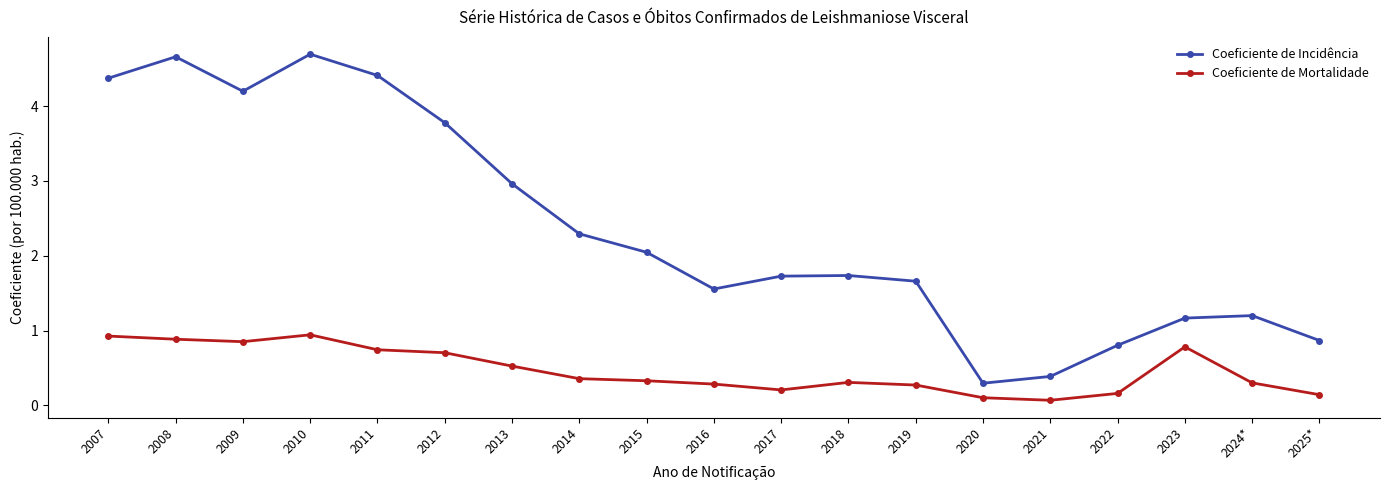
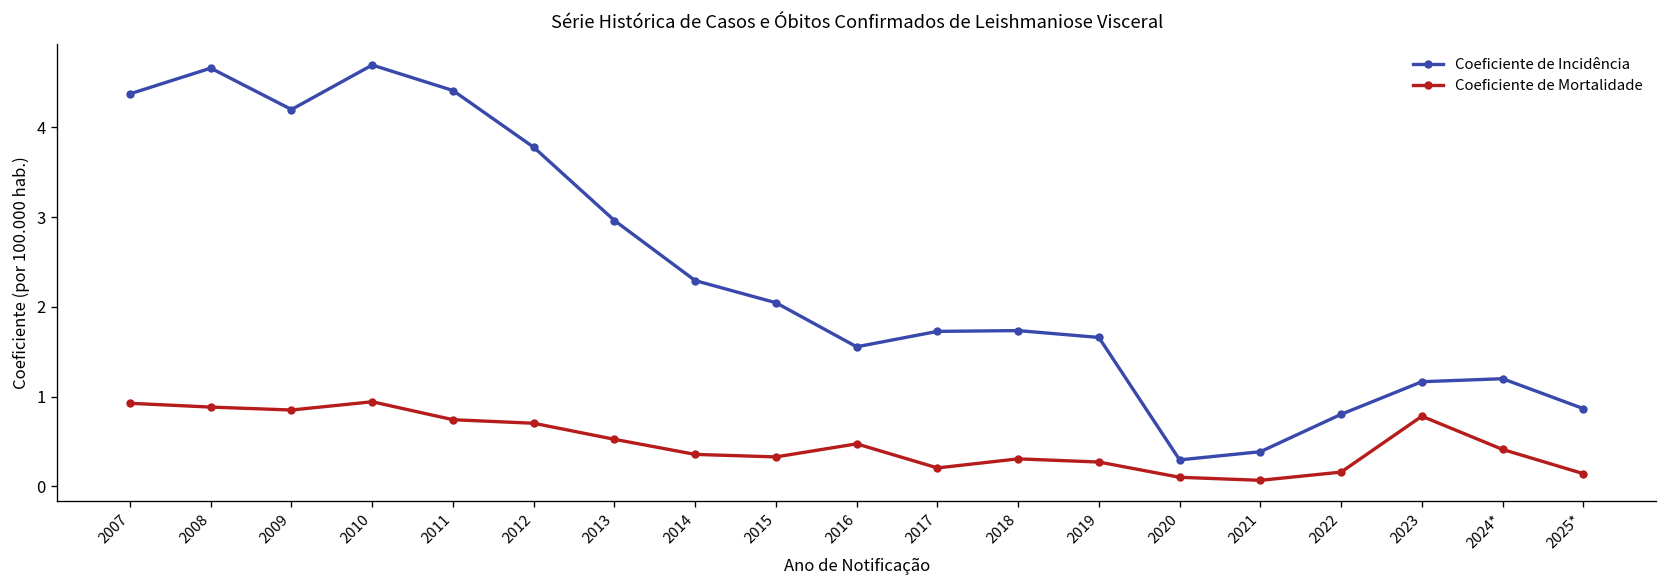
Coeficiente de Mortalidade, 2016: 0.3 -> 0.5
Coeficiente de Mortalidade, 2024*: 0.3 -> 0.4
